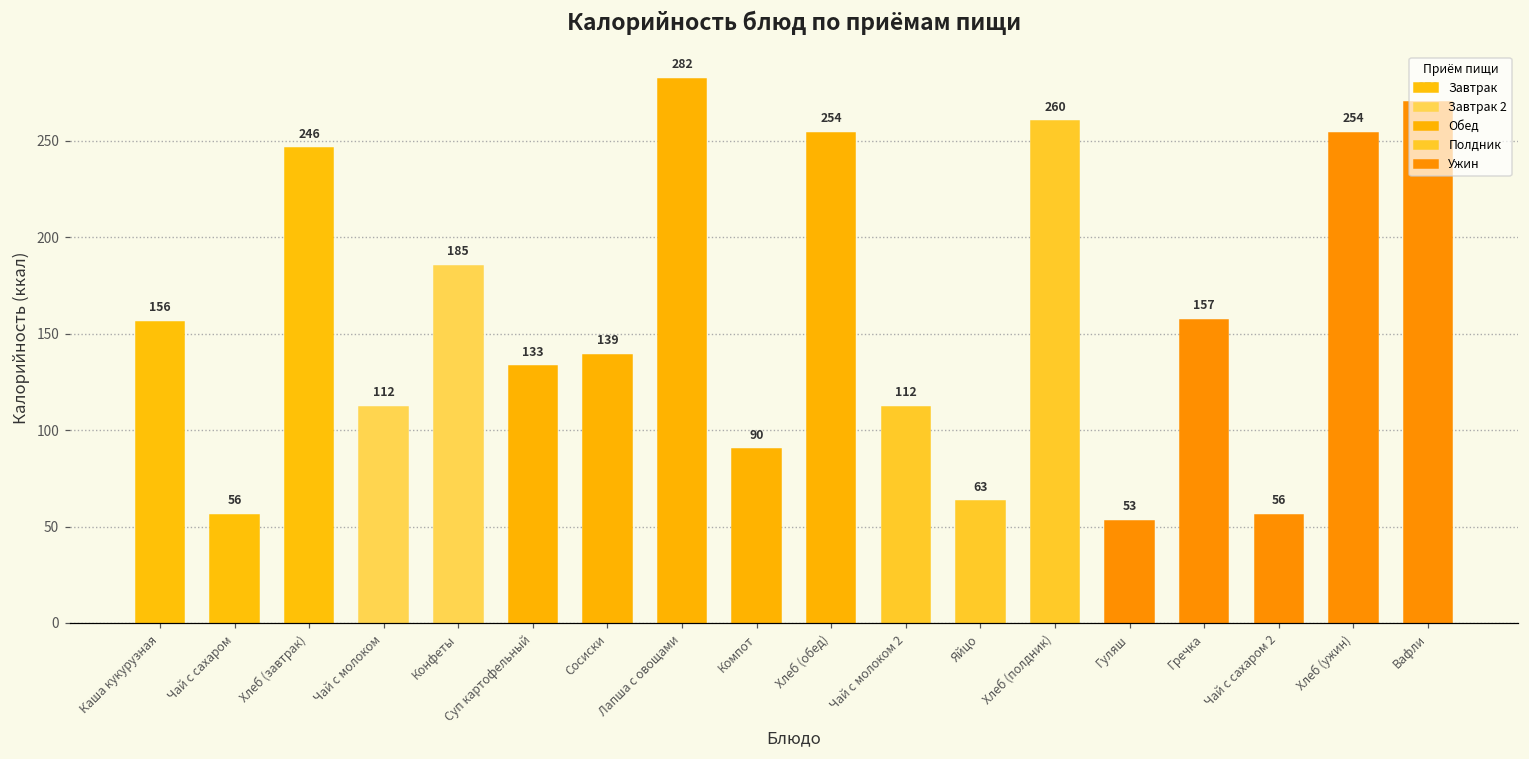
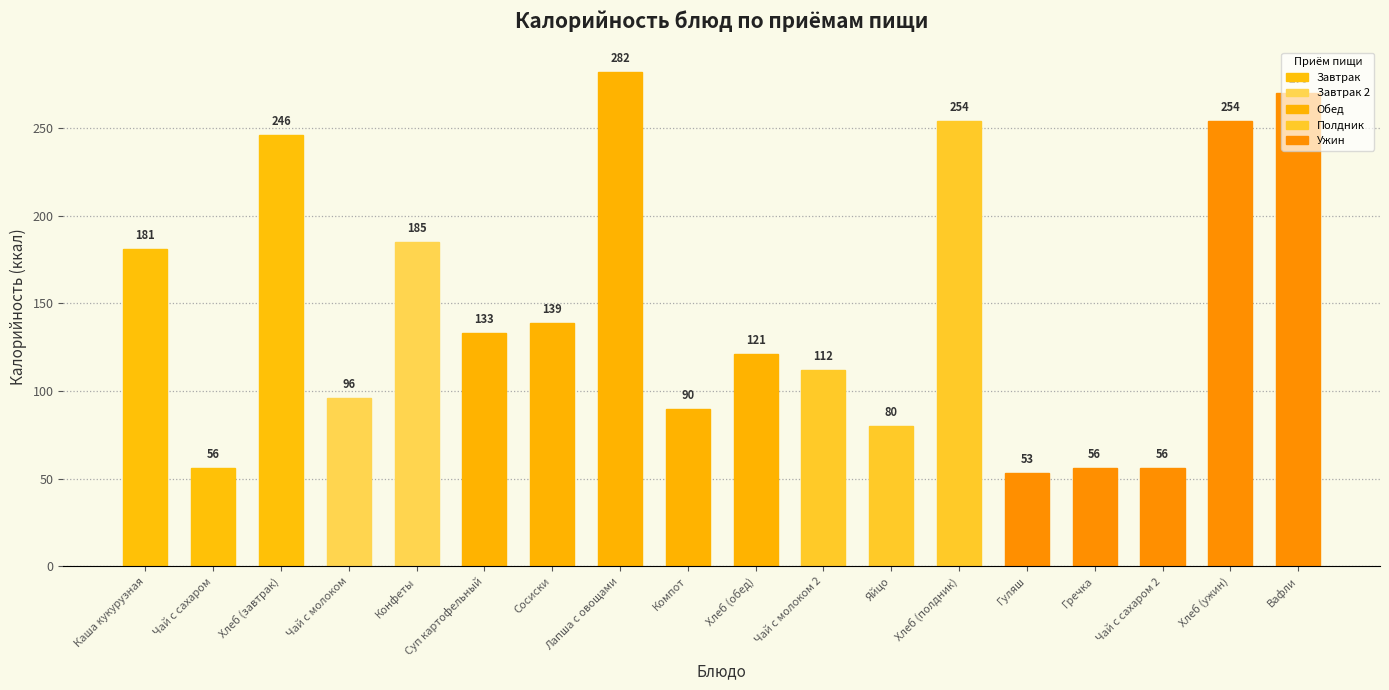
Каша кукурузная: 156 -> 181
Чай с молоком: 112 -> 96
Хлеб (обед): 254 -> 121
Яйцо: 63 -> 80
Хлеб (полдник): 260 -> 254
Гречка: 157 -> 56
